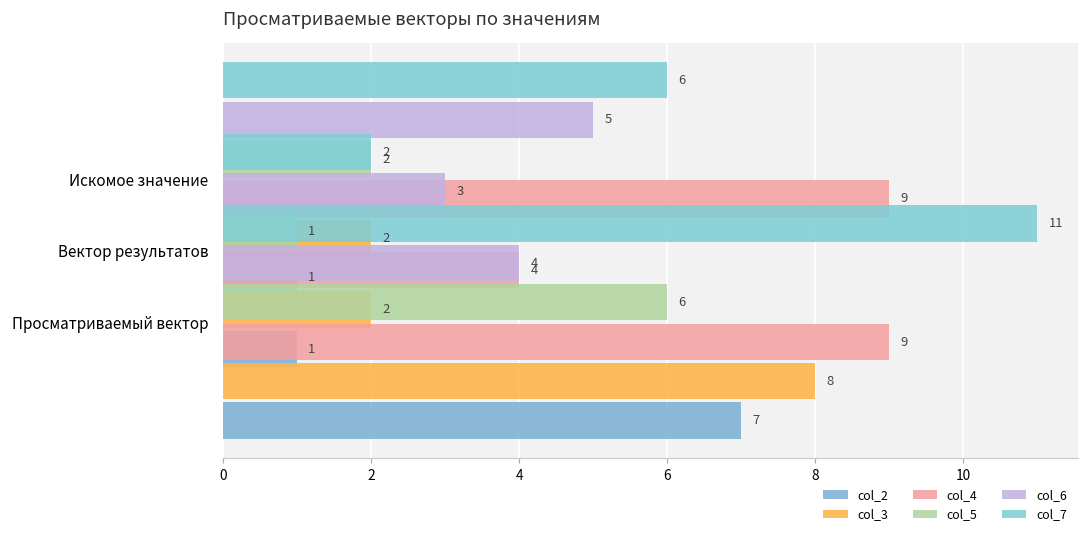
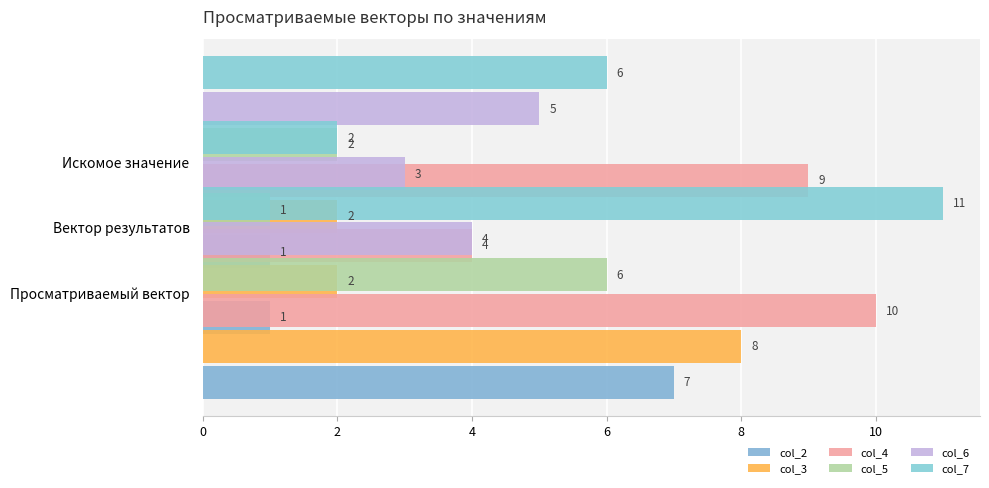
col_4, Просматриваемый вектор: 9 -> 10
